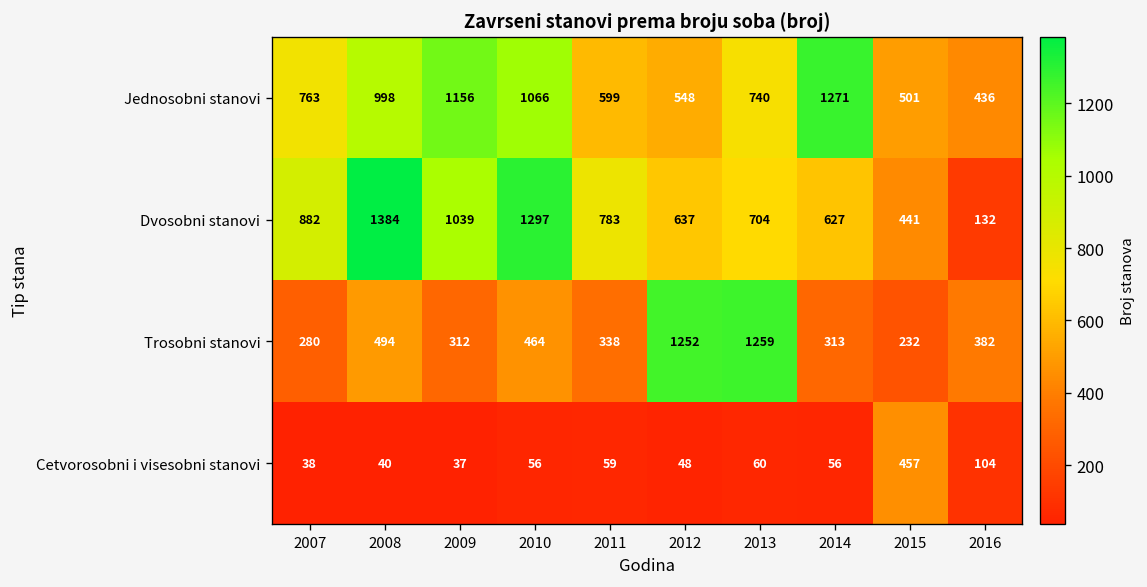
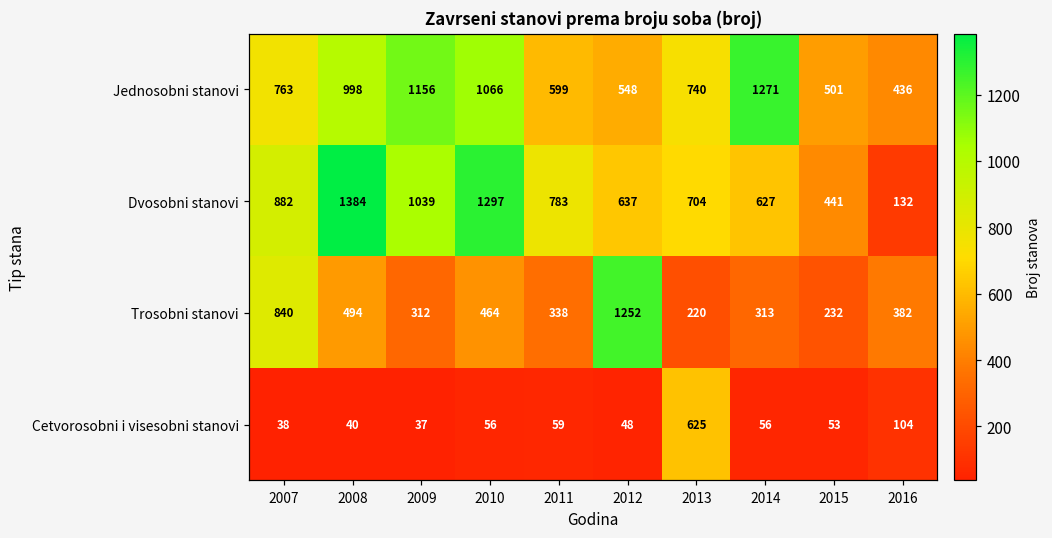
Trosobni stanovi, 2007: 280 -> 840
Trosobni stanovi, 2013: 1259 -> 220
Cetvorosobni i visesobni stanovi, 2013: 60 -> 625
Cetvorosobni i visesobni stanovi, 2015: 457 -> 53
